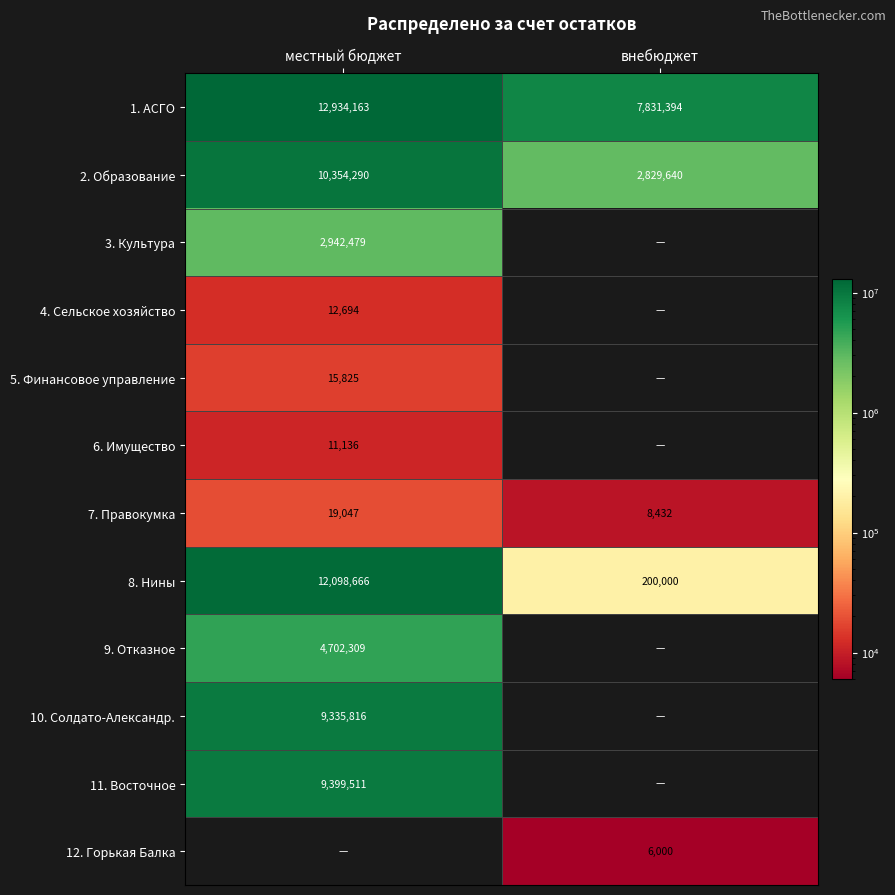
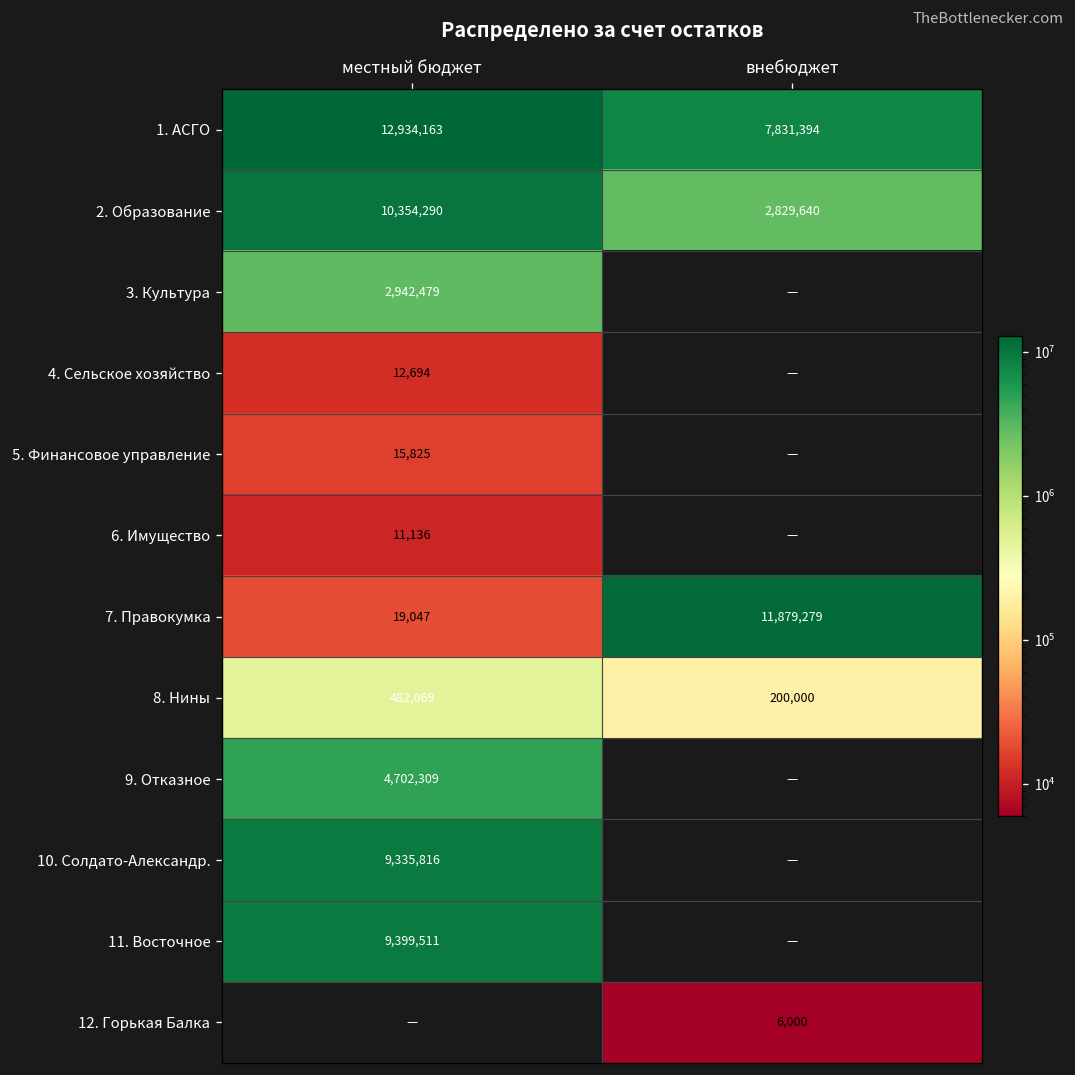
7. Правокумка, внебюджет: 8,432 -> 11,879,279
8. Нины, местный бюджет: 12,098,666 -> 482,069
